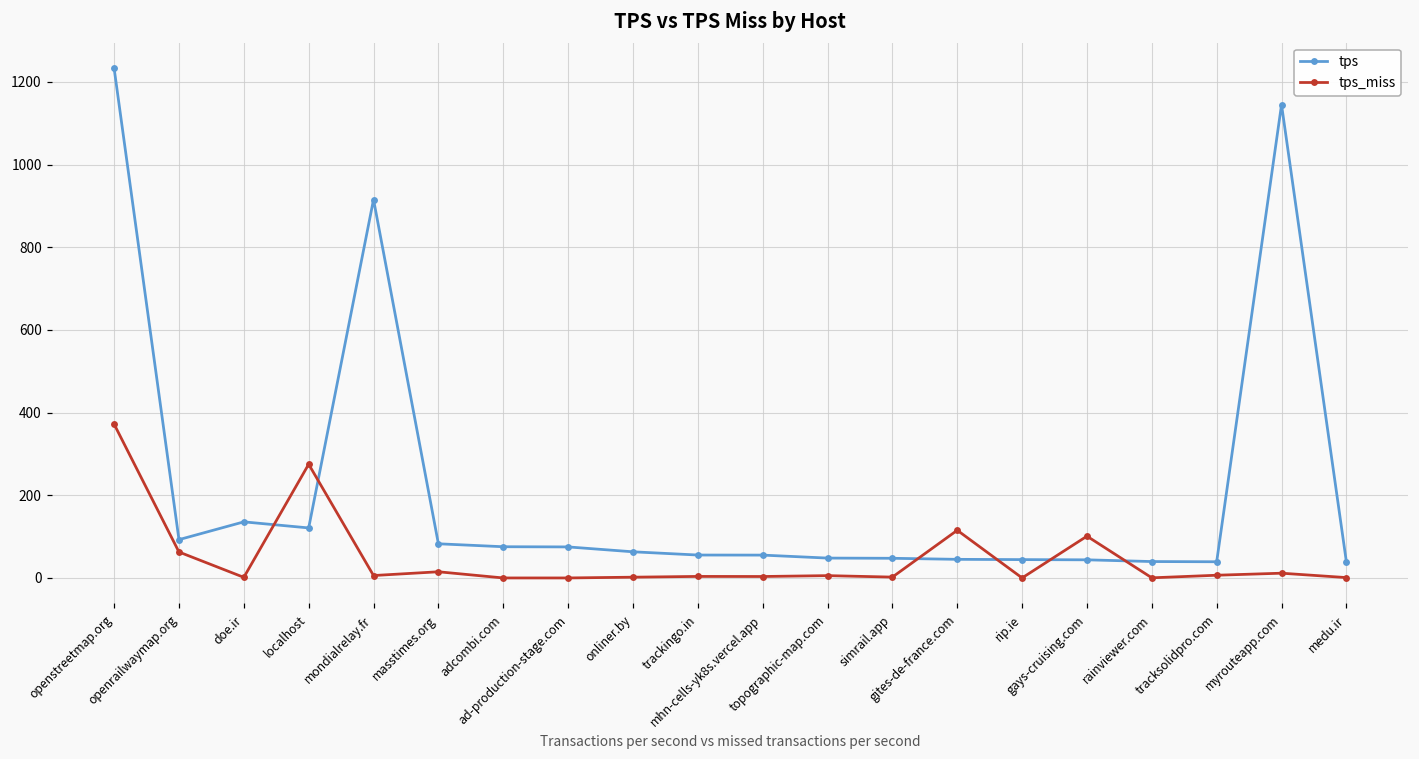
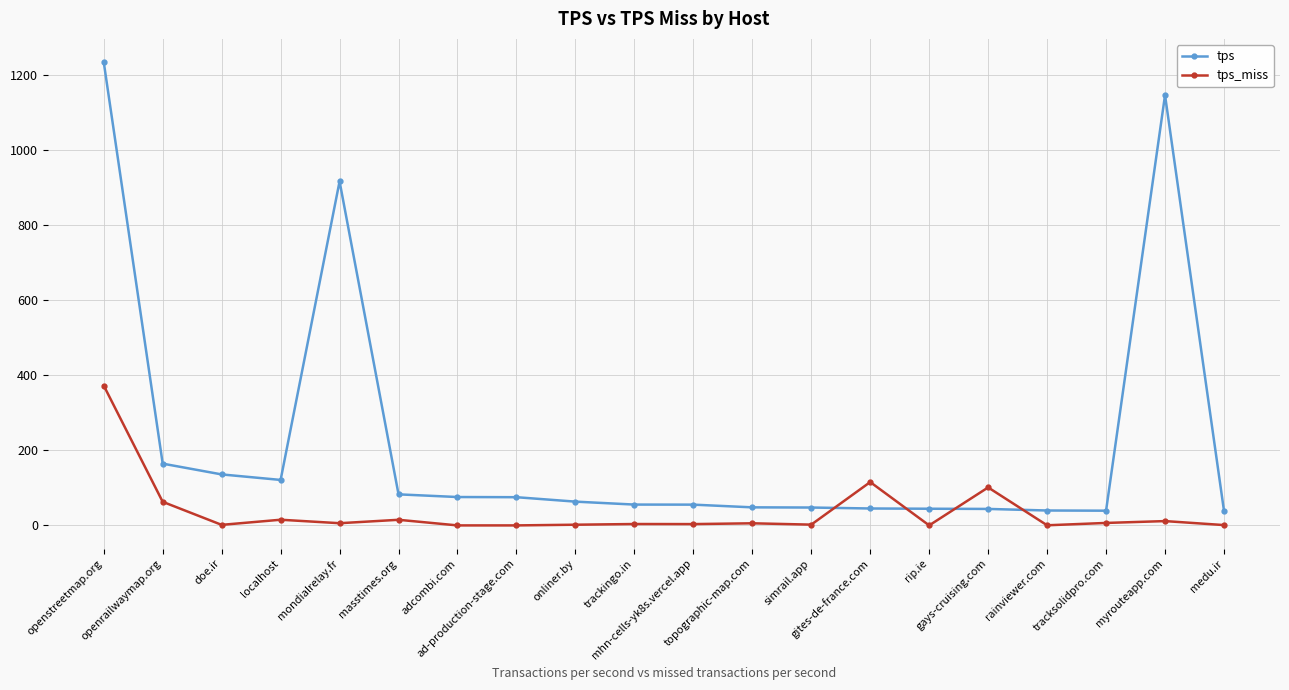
tps, openrailwaymap.org: 90 -> 160
tps_miss, localhost: 280 -> 20
